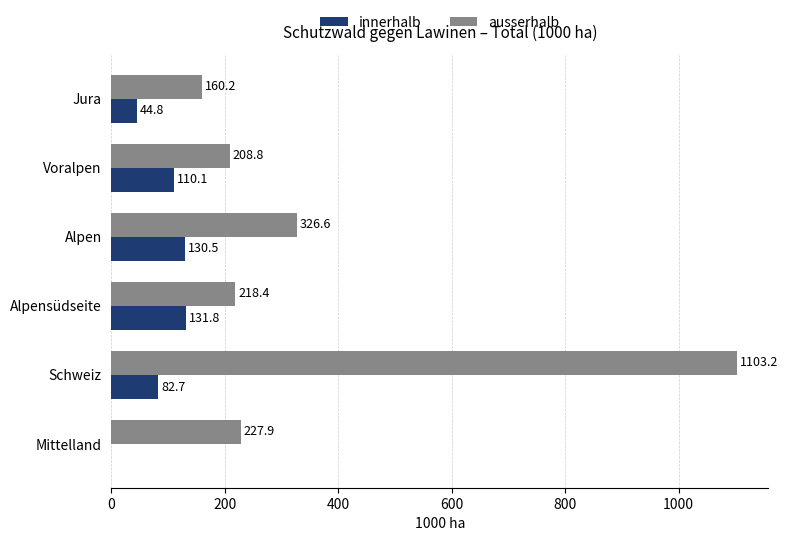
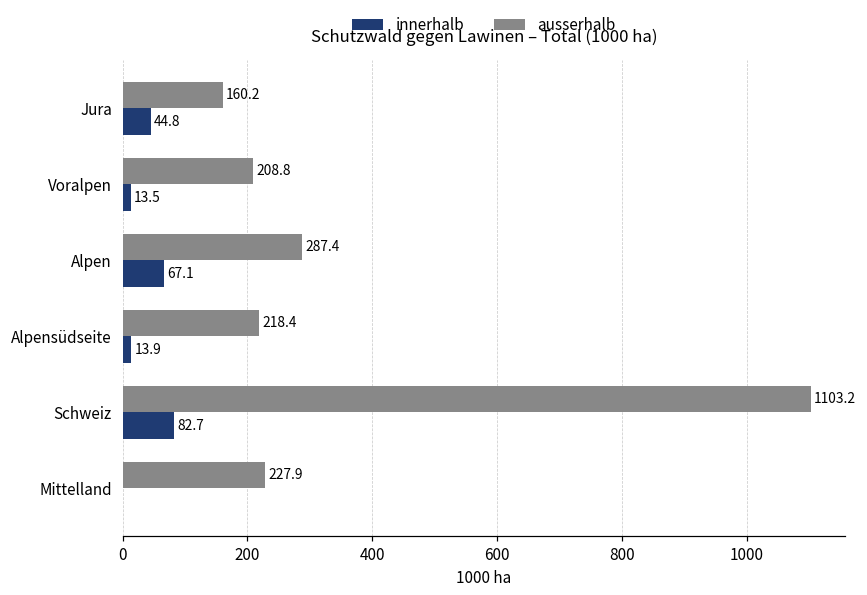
innerhalb, Voralpen: 110.1 -> 13.5
ausserhalb, Alpen: 326.6 -> 287.4
innerhalb, Alpen: 130.5 -> 67.1
innerhalb, Alpensüdseite: 131.8 -> 13.9
